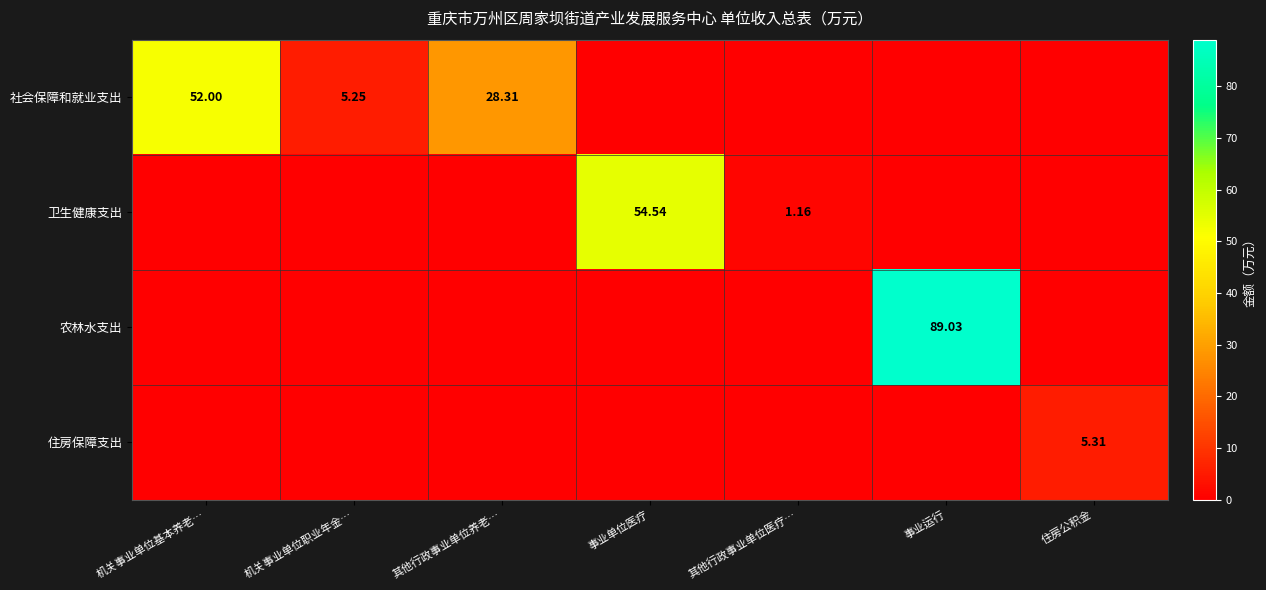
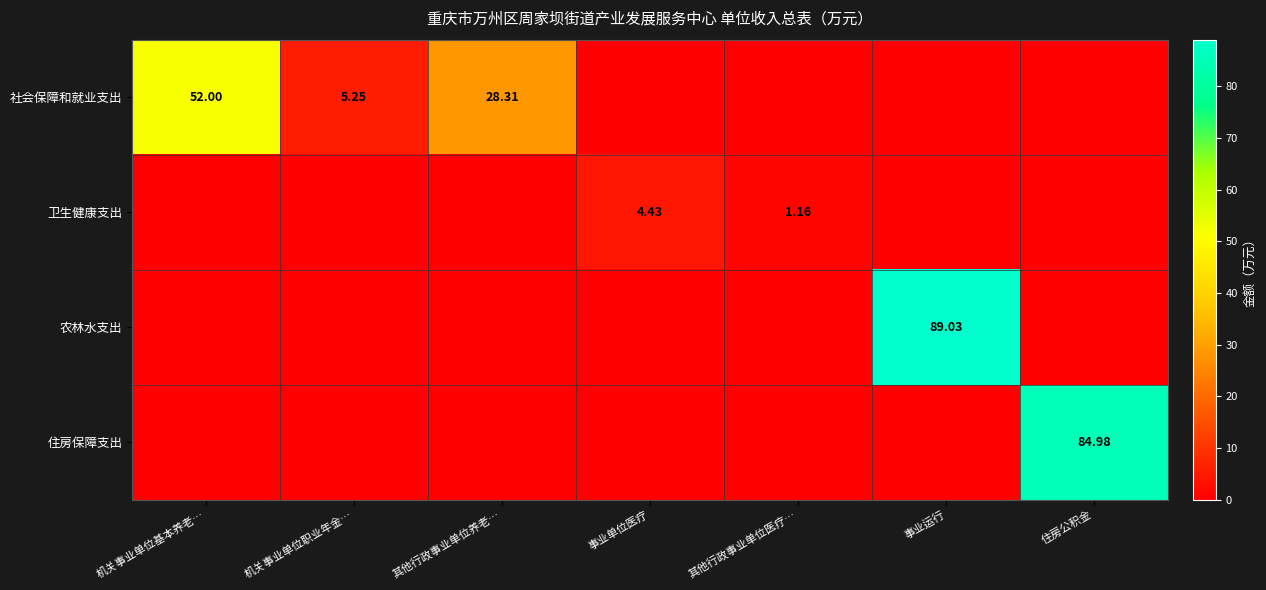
卫生健康支出, 事业单位医疗: 54.54 -> 4.43
住房保障支出, 住房公积金: 5.31 -> 84.98
